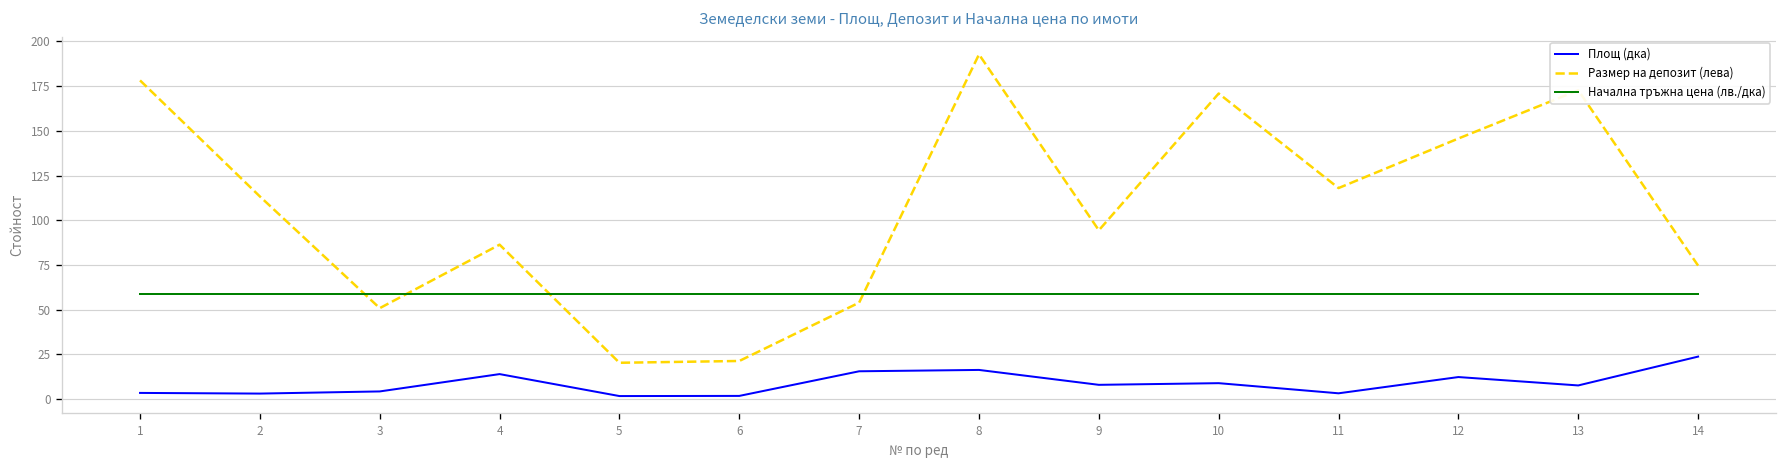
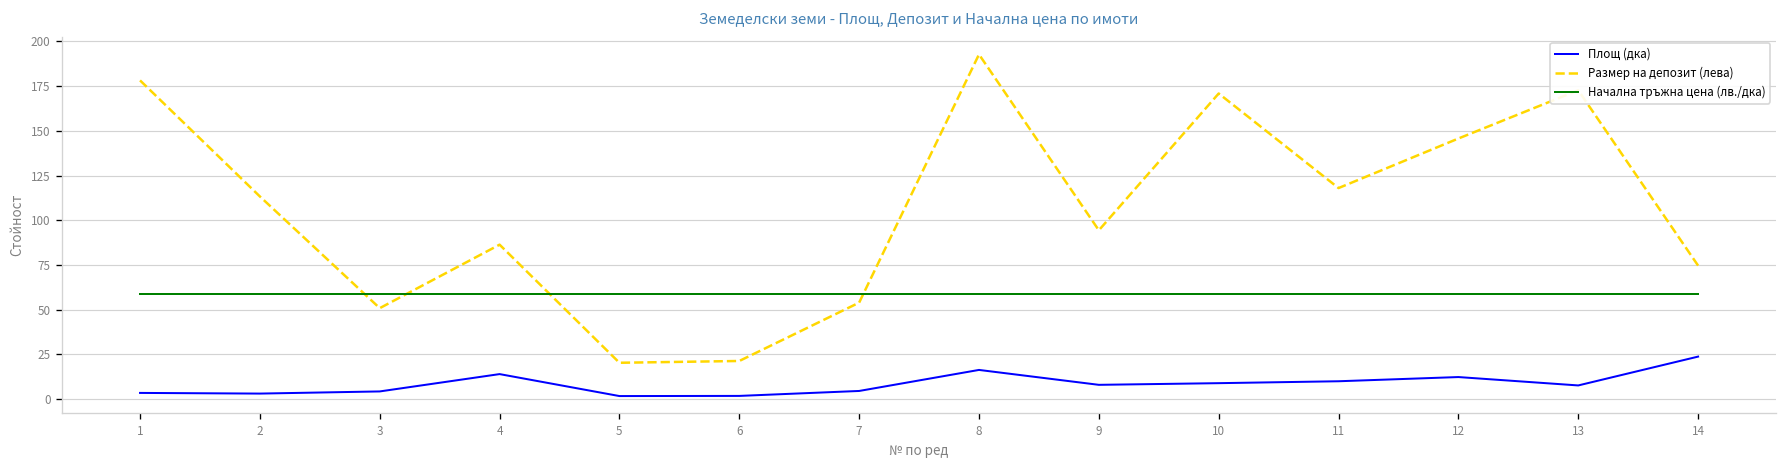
Площ (дка), 7: 16 -> 5
Площ (дка), 11: 3 -> 10
